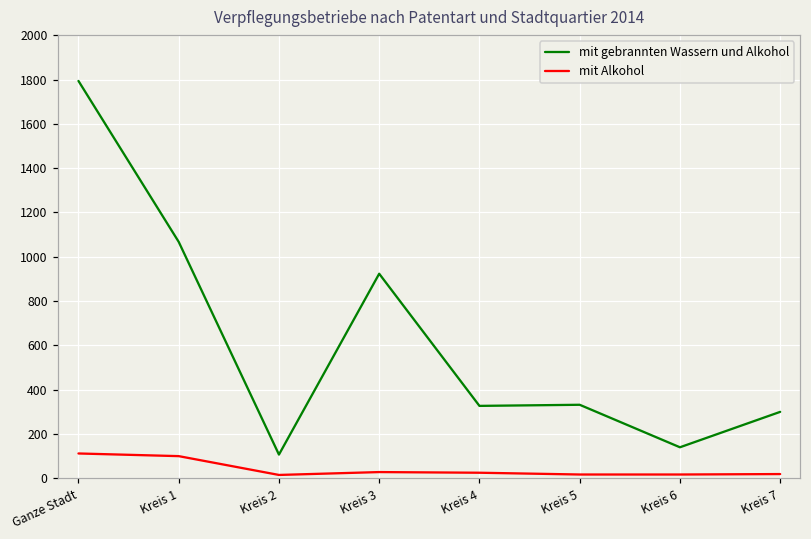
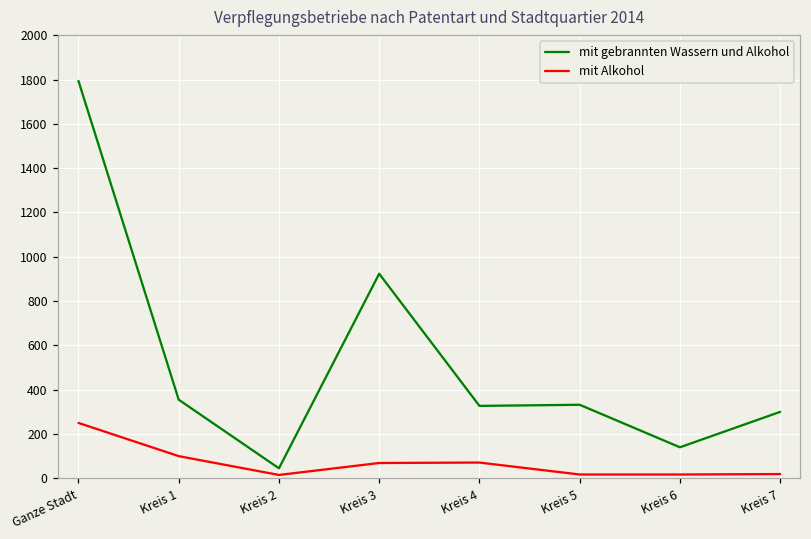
mit Alkohol, Ganze Stadt: 110 -> 250
mit gebrannten Wassern und Alkohol, Kreis 1: 1070 -> 350
mit gebrannten Wassern und Alkohol, Kreis 2: 110 -> 40
mit Alkohol, Kreis 3: 30 -> 70
mit Alkohol, Kreis 4: 20 -> 70
